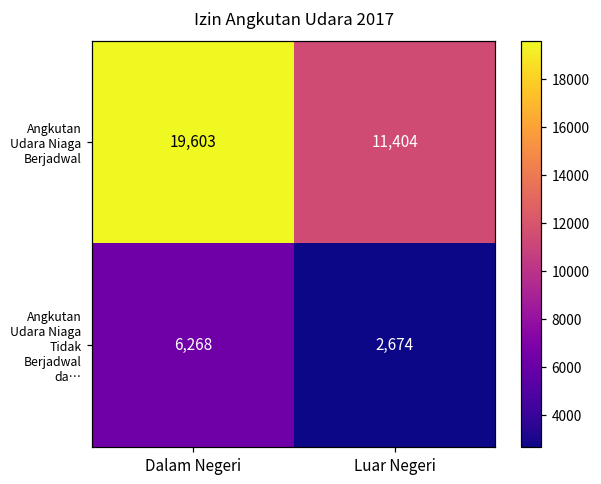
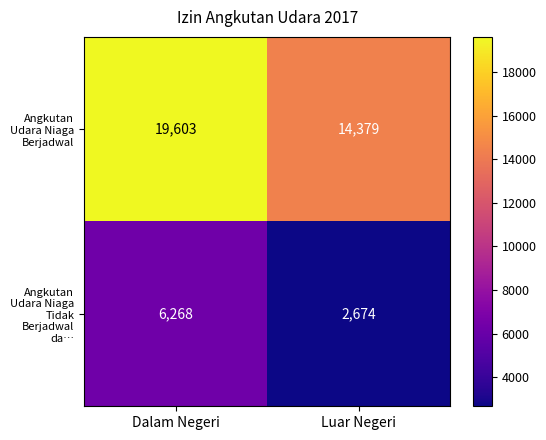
Angkutan Udara Niaga Berjadwal, Luar Negeri: 11,404 -> 14,379
